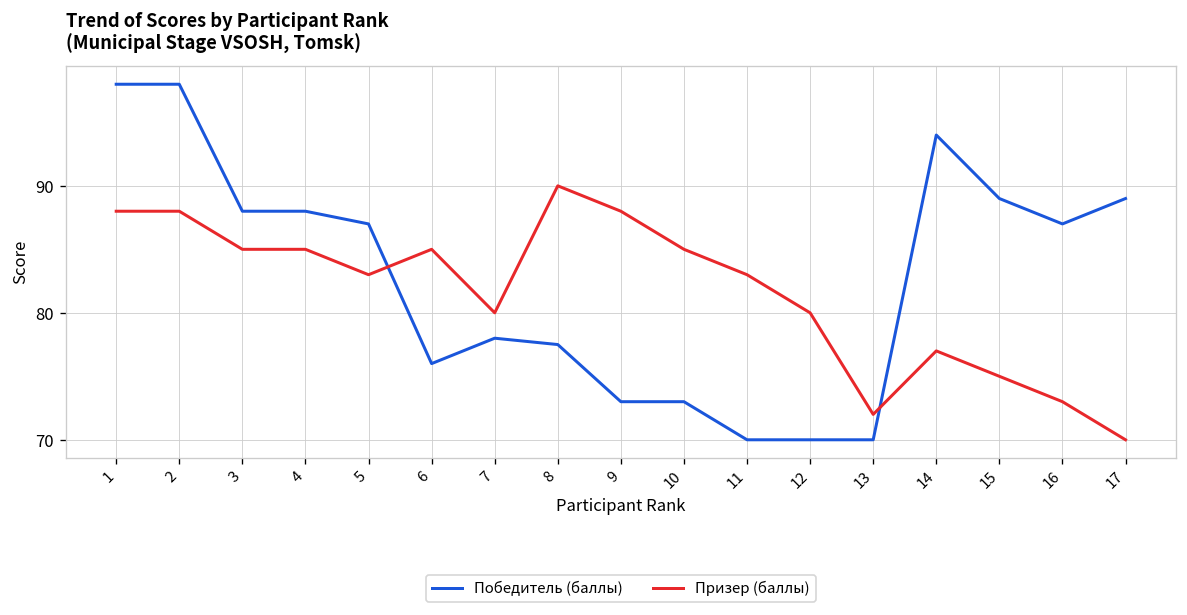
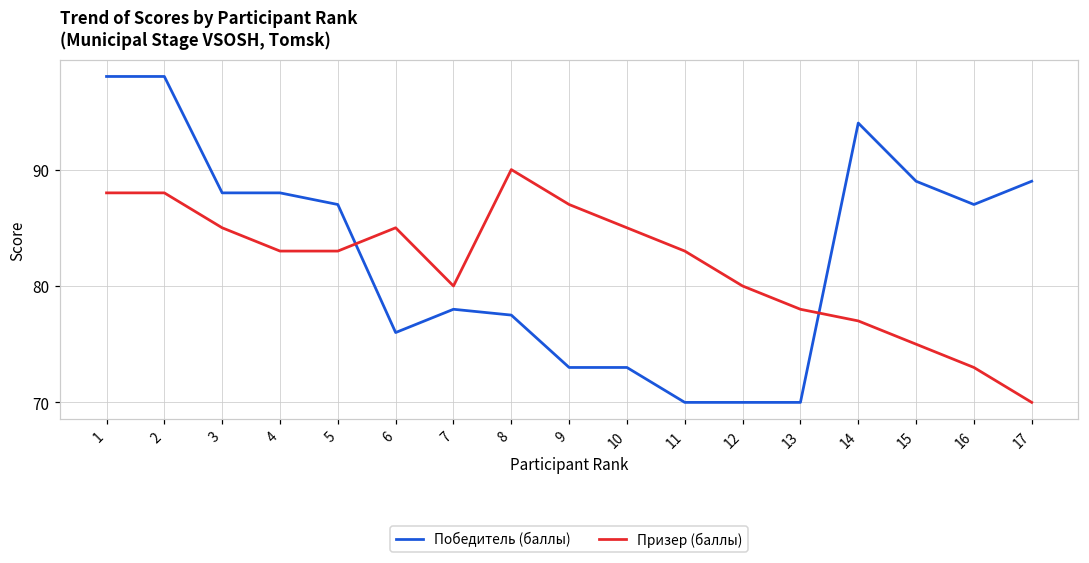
Призер (баллы), 4: 85 -> 83
Призер (баллы), 9: 88 -> 87
Призер (баллы), 13: 72 -> 78
